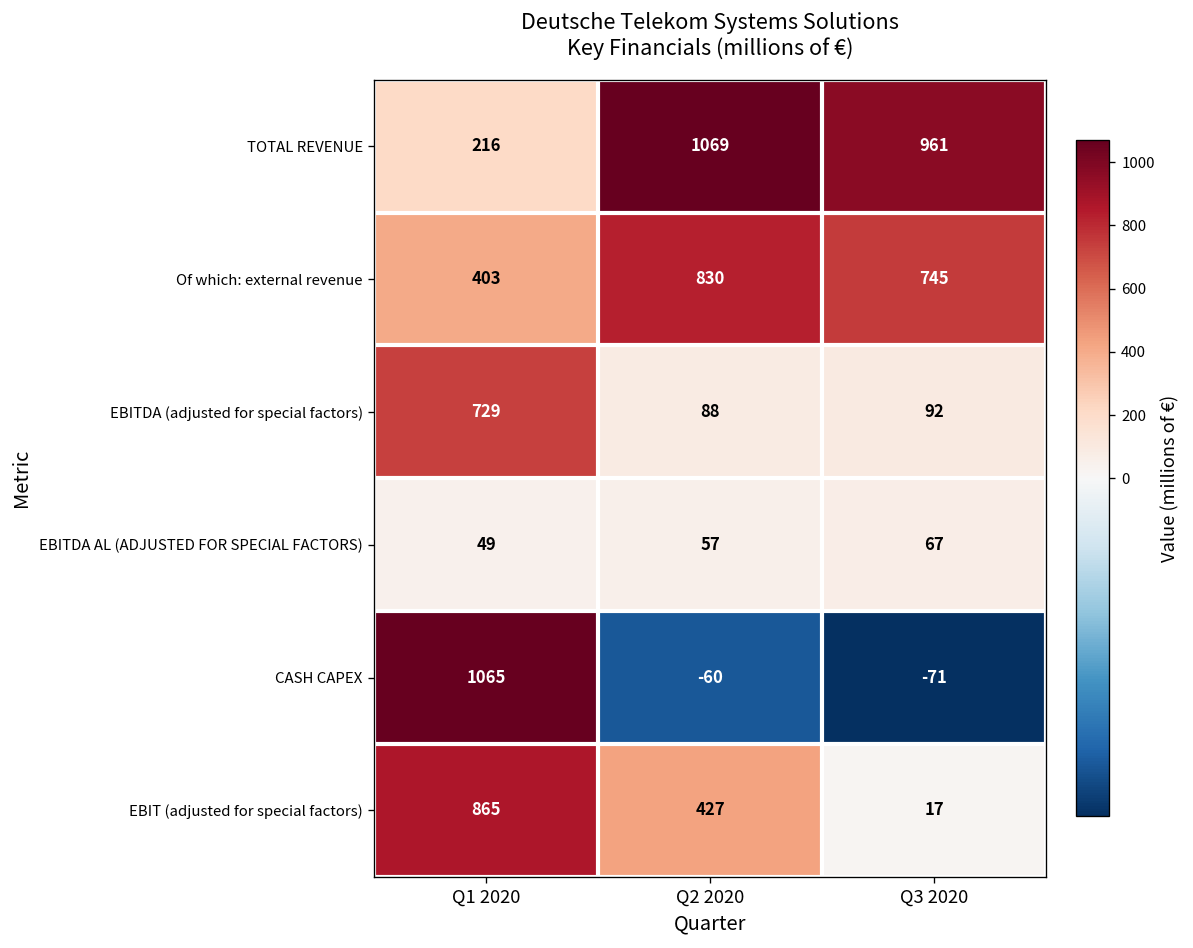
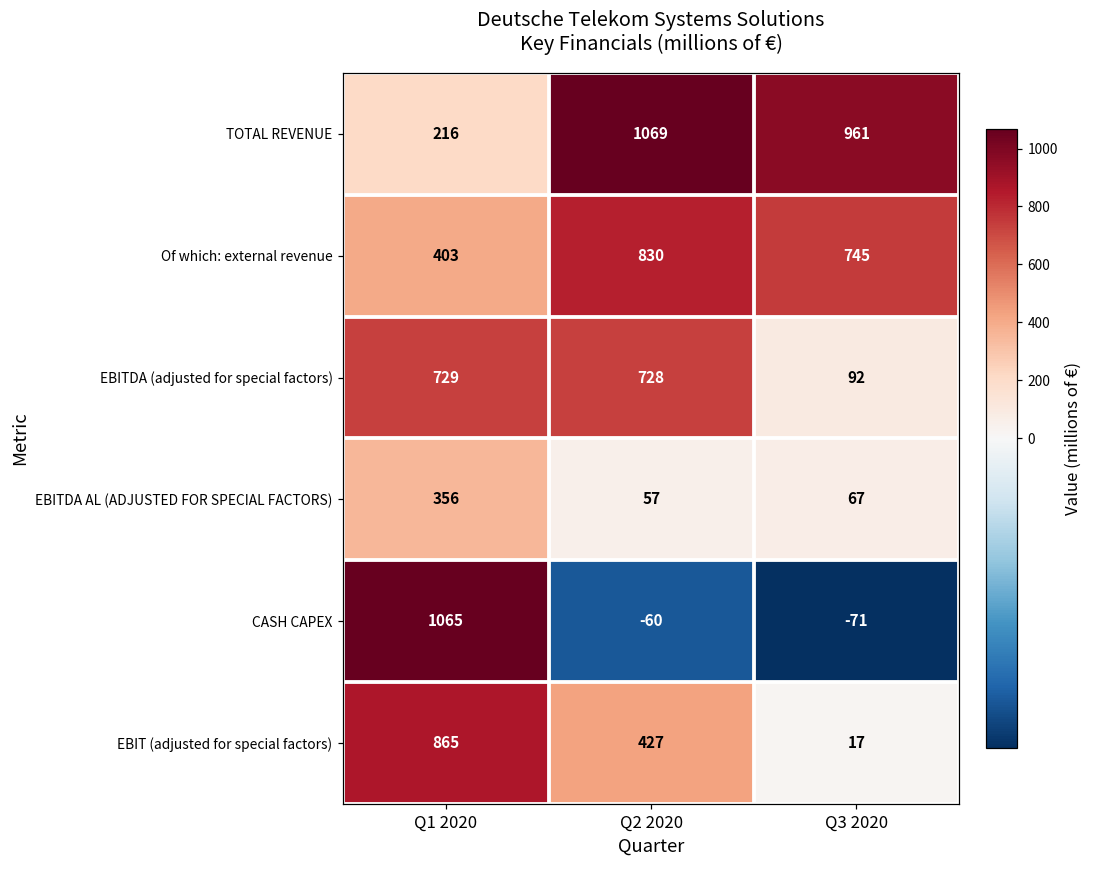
EBITDA (adjusted for special factors), Q2 2020: 88 -> 728
EBITDA AL (ADJUSTED FOR SPECIAL FACTORS), Q1 2020: 49 -> 356
